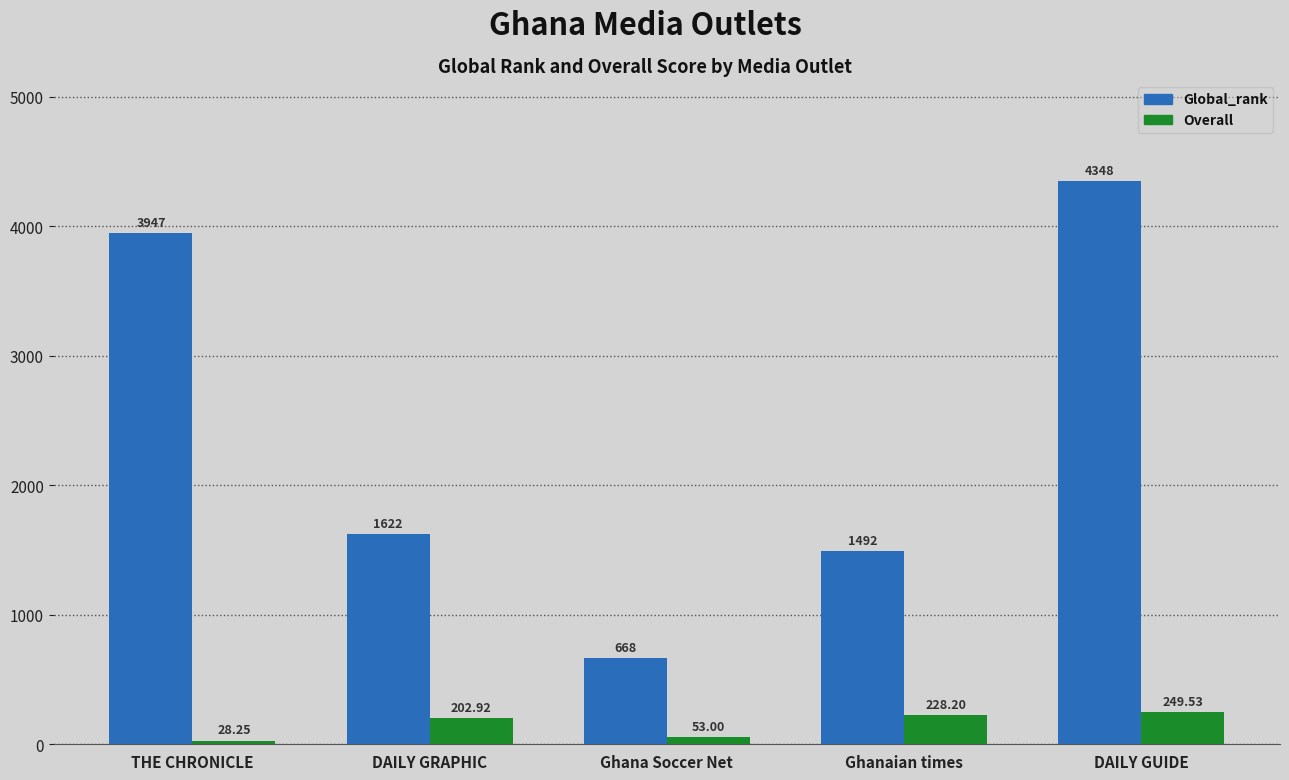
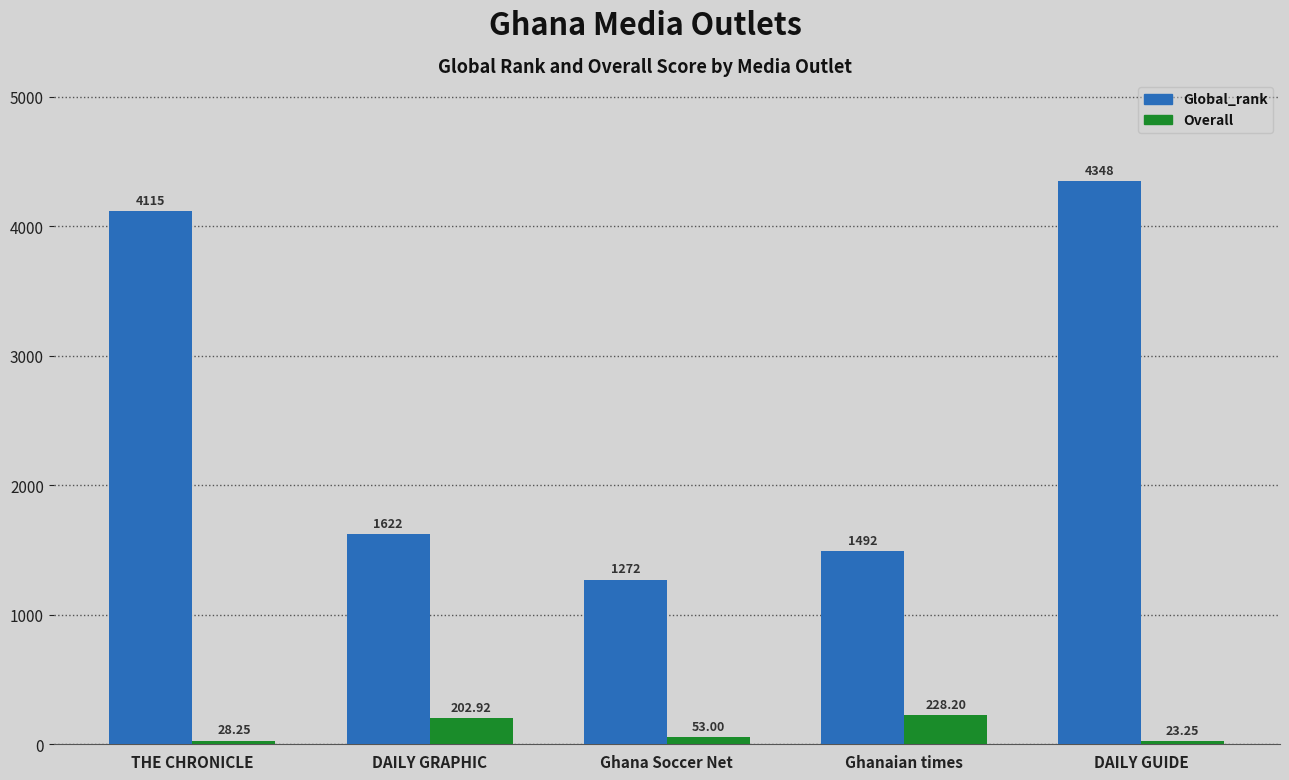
Global_rank, THE CHRONICLE: 3947 -> 4115
Global_rank, Ghana Soccer Net: 668 -> 1272
Overall, DAILY GUIDE: 249.53 -> 23.25
